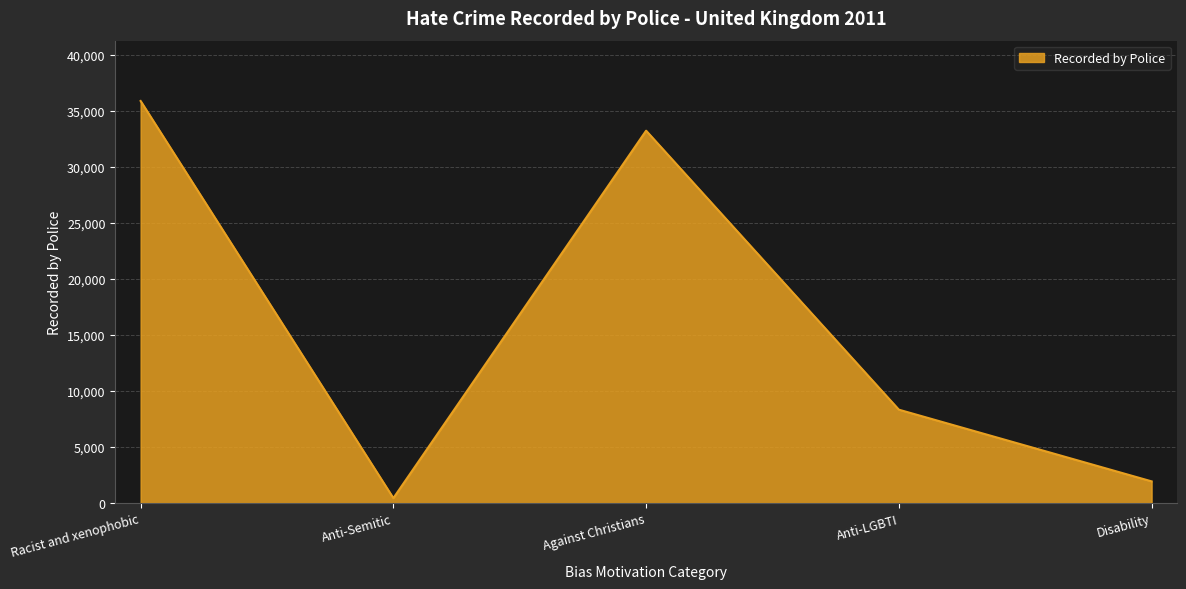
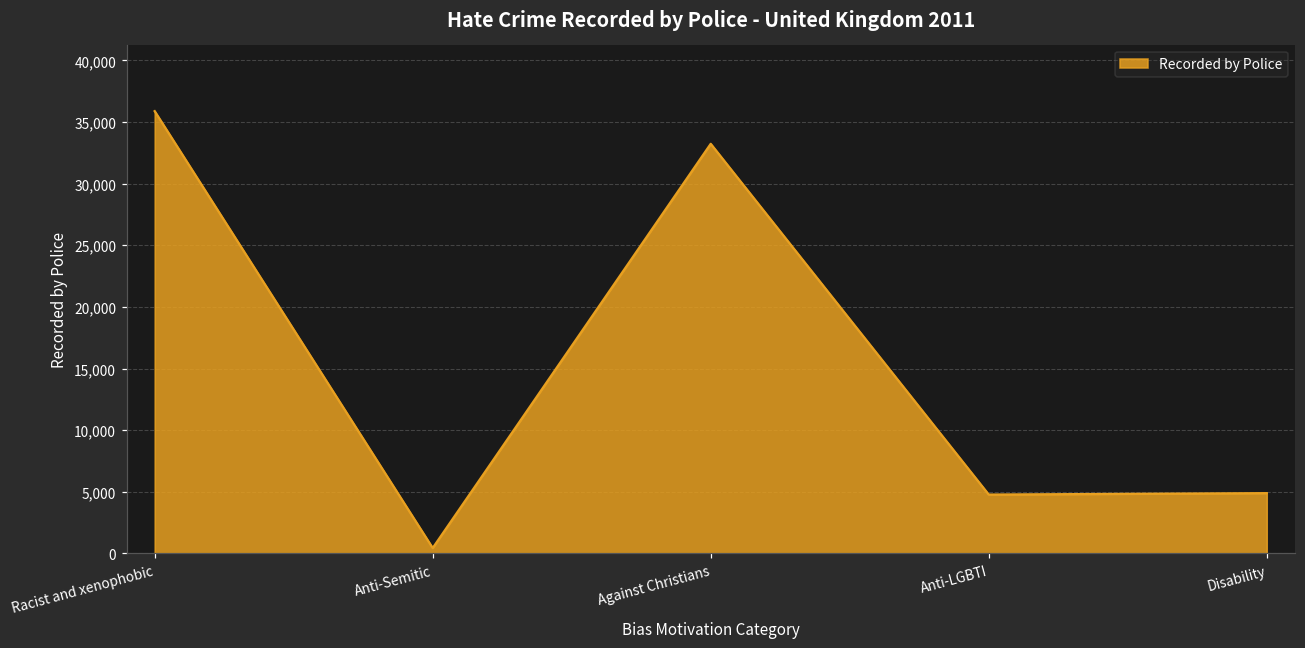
Anti-LGBTI: 8,300 -> 4,800
Disability: 1,900 -> 4,900
